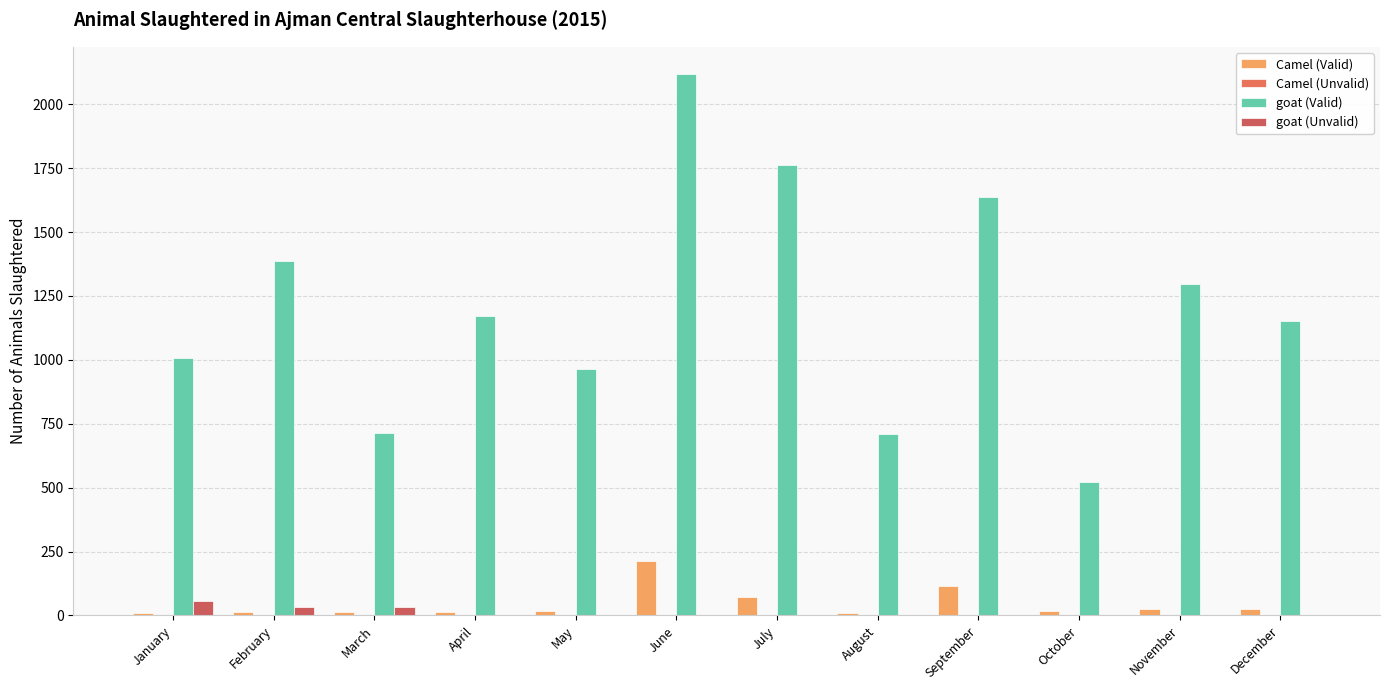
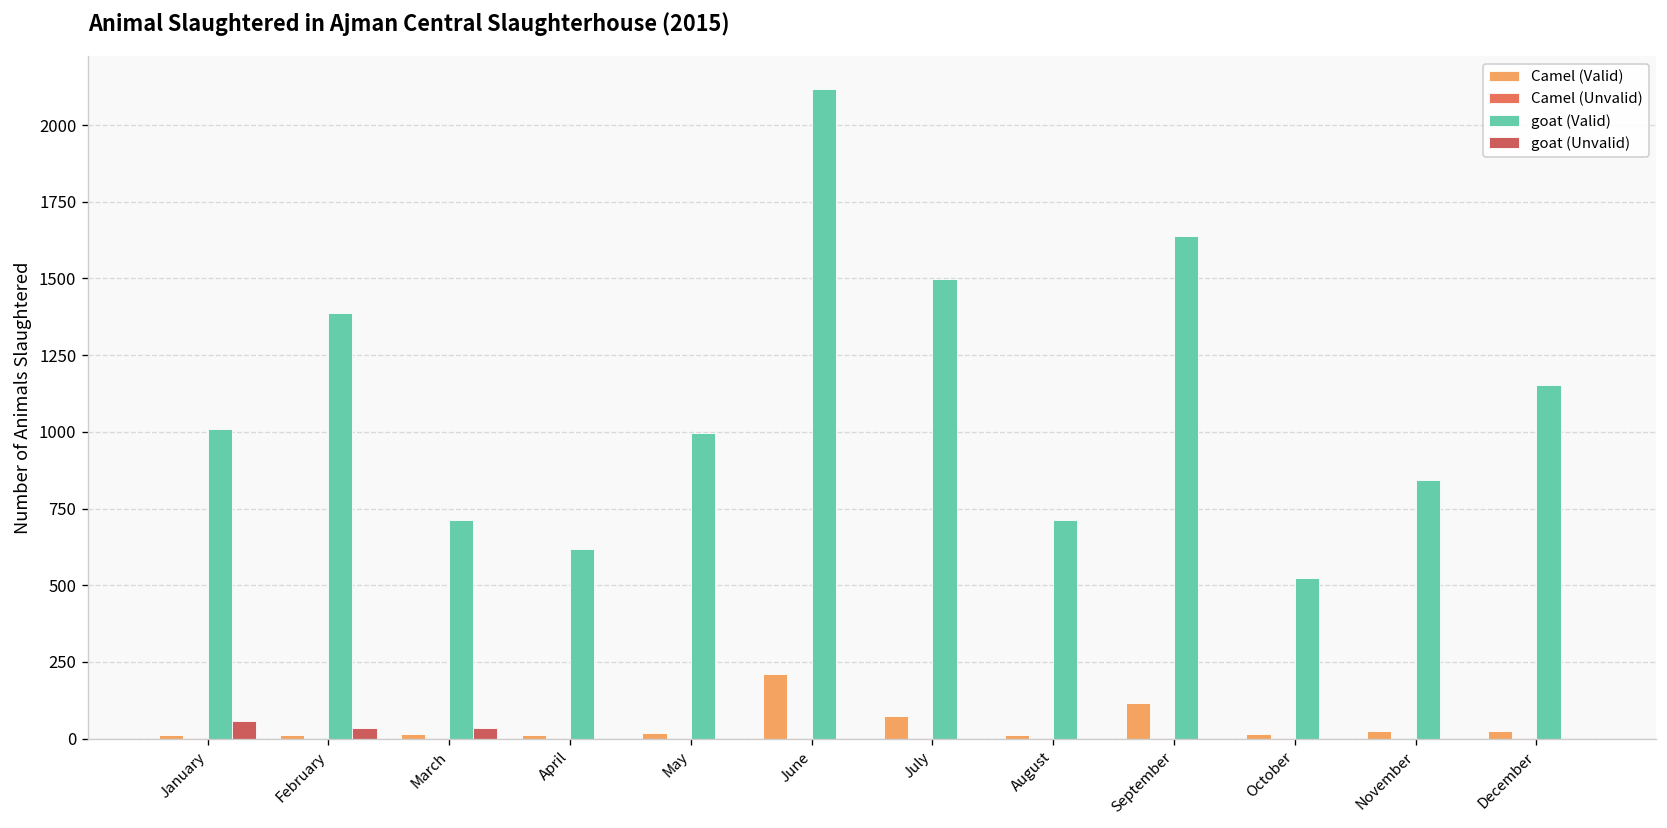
goat (Valid), April: 1170 -> 620
goat (Valid), May: 960 -> 1000
goat (Valid), July: 1760 -> 1500
goat (Valid), November: 1300 -> 840
